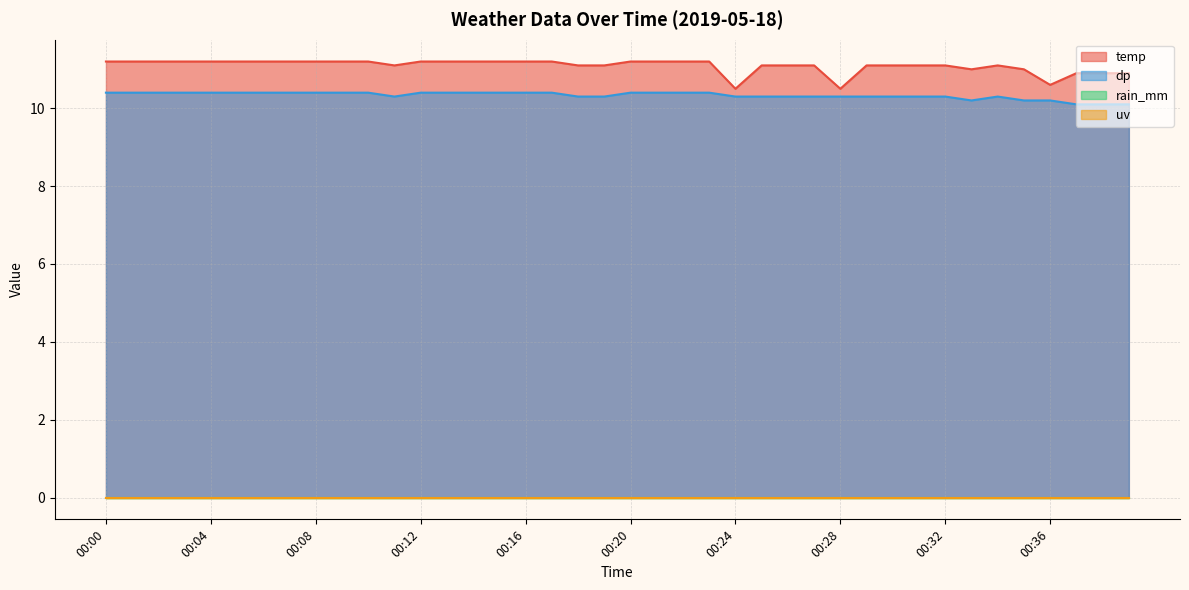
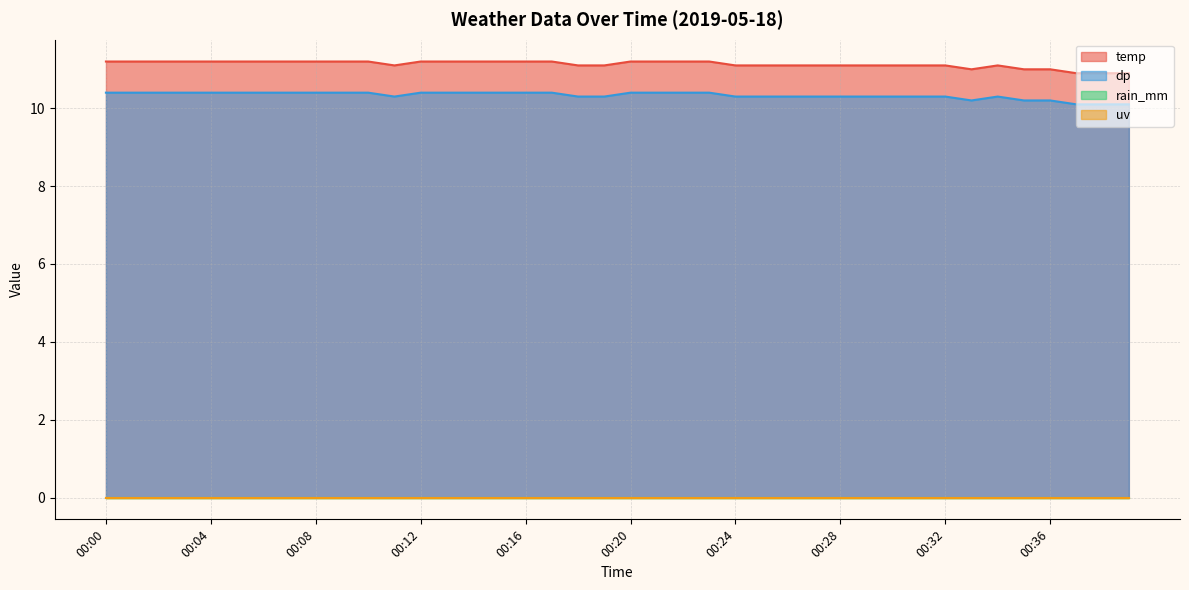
temp, 00:24: 10.5 -> 11.1
temp, 00:28: 10.5 -> 11.1
temp, 00:36: 10.6 -> 11.0
